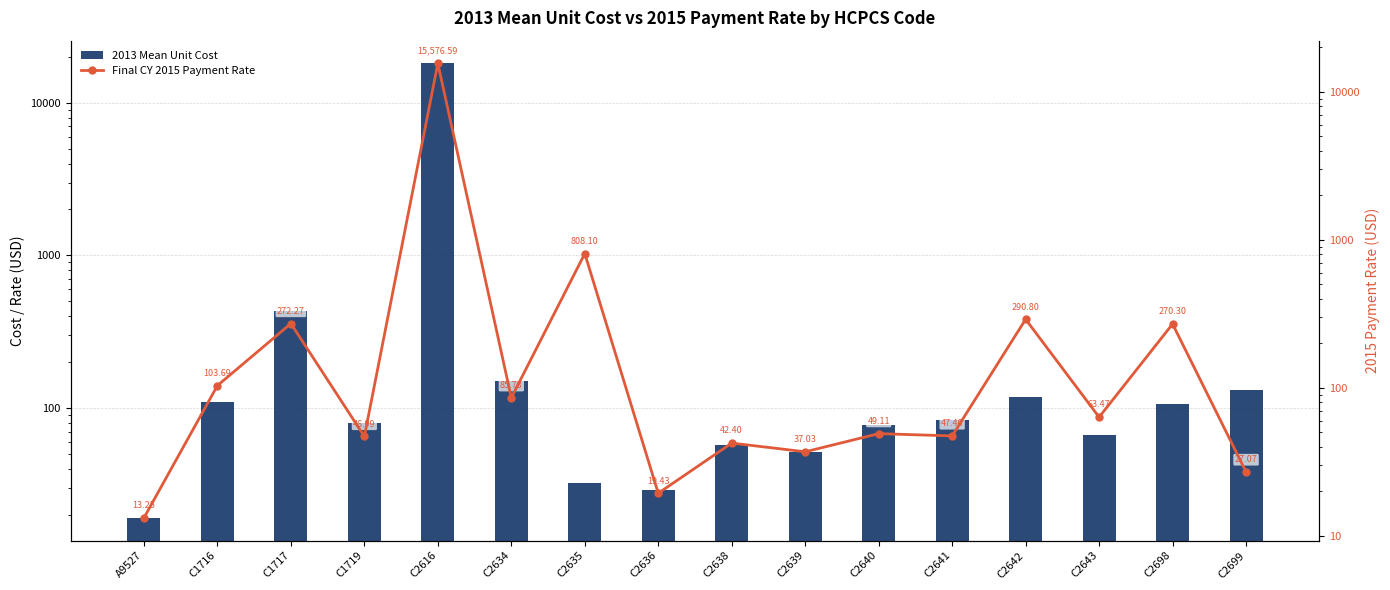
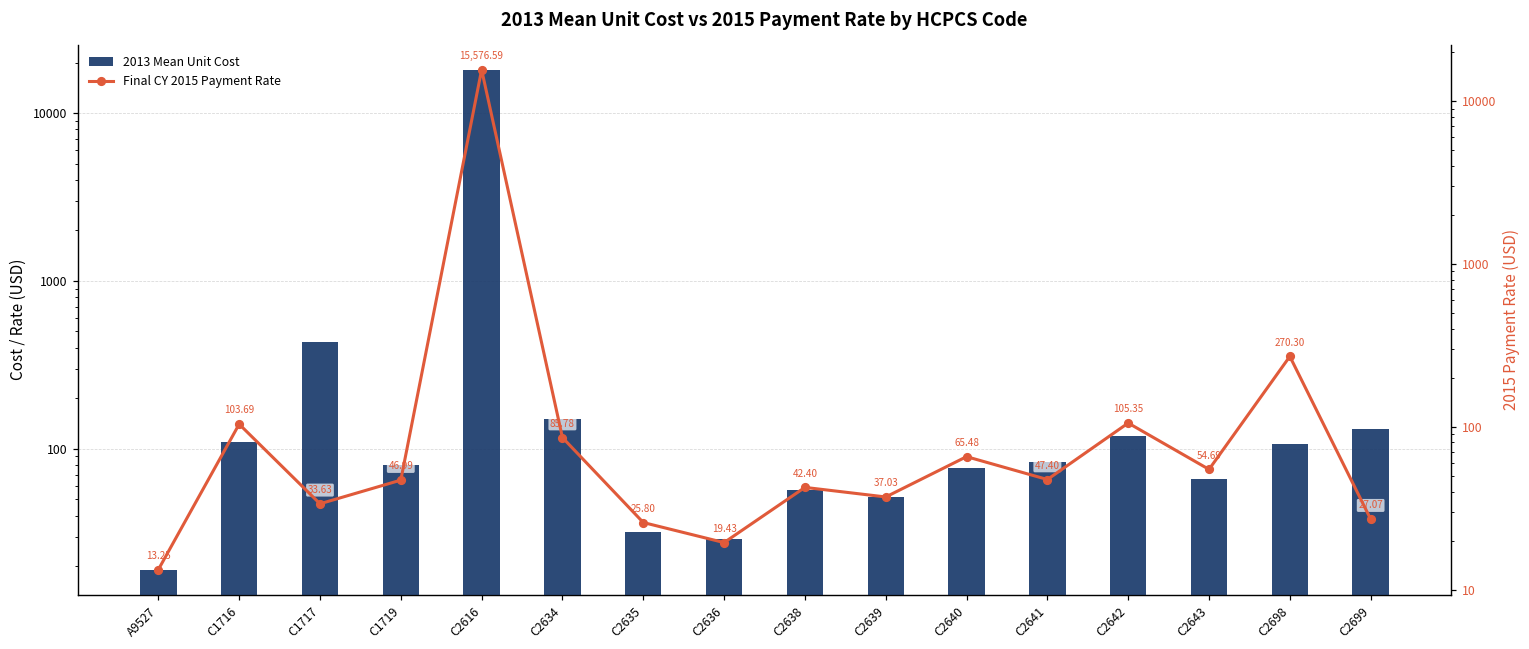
Final CY 2015 Payment Rate, C1717: 272.27 -> 33.63
Final CY 2015 Payment Rate, C2635: 808.10 -> 25.80
Final CY 2015 Payment Rate, C2640: 49.11 -> 65.48
Final CY 2015 Payment Rate, C2642: 290.80 -> 105.35
Final CY 2015 Payment Rate, C2643: 63.47 -> 54.69
